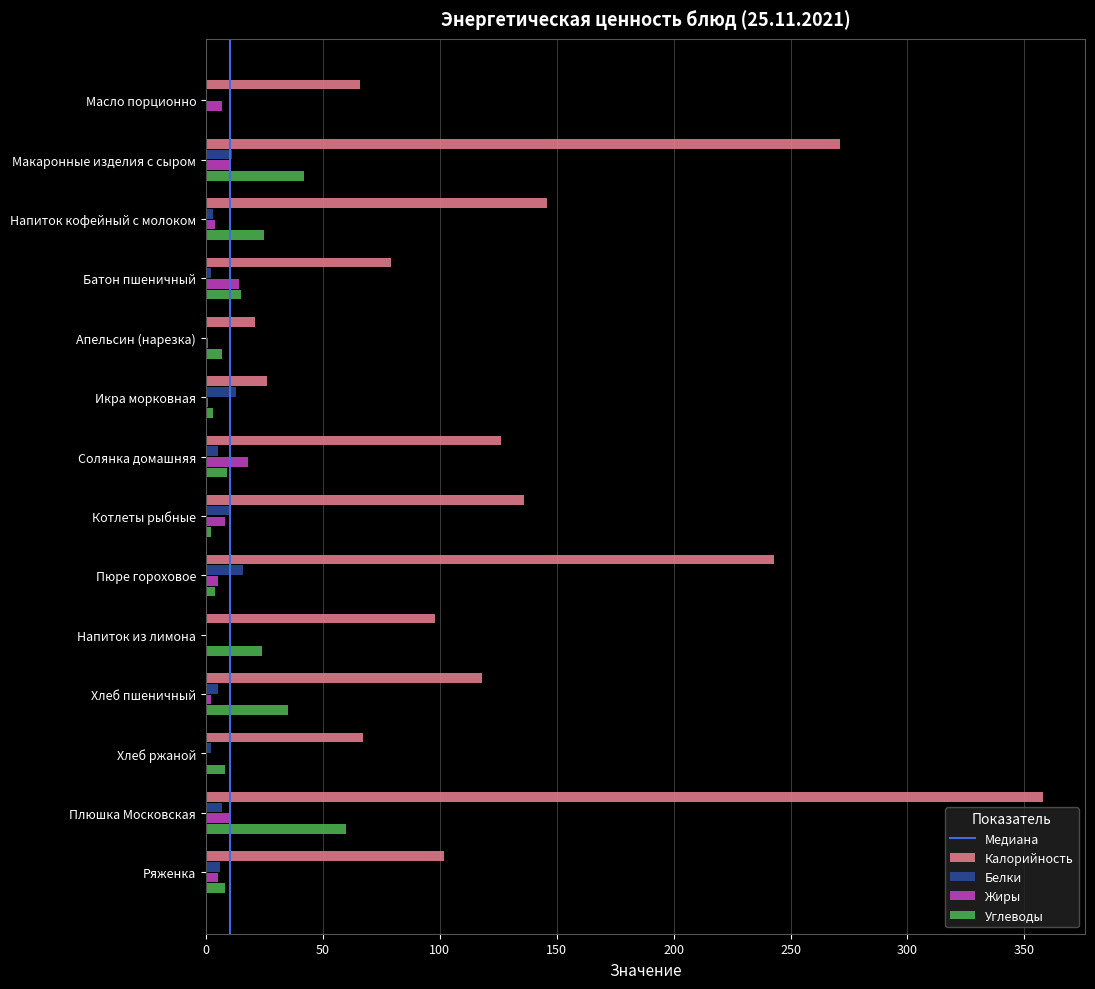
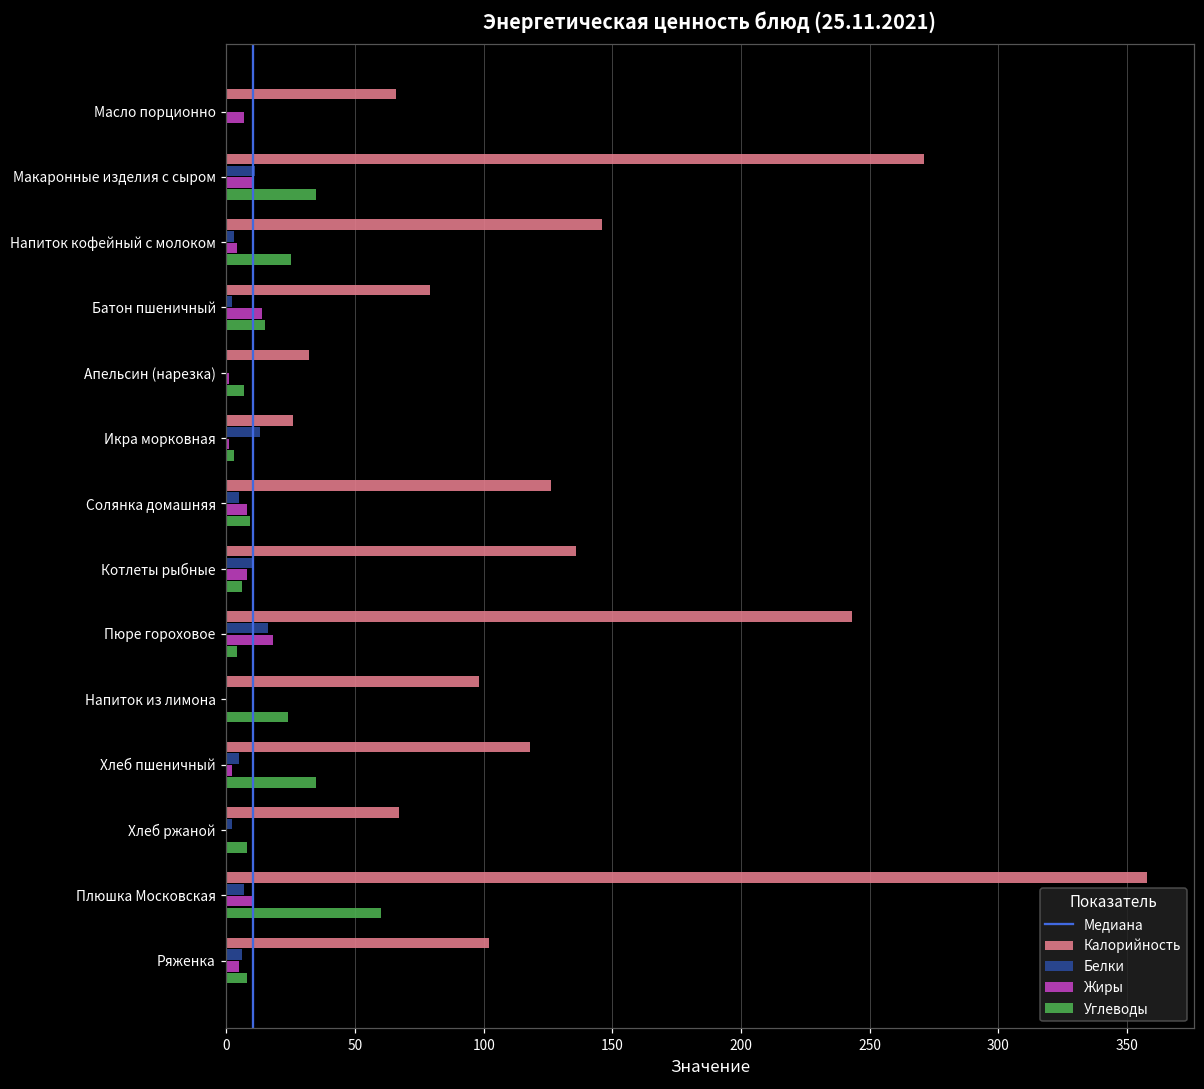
Углеводы, Макаронные изделия с сыром: 42 -> 35
Калорийность, Апельсин (нарезка): 21 -> 32
Жиры, Солянка домашняя: 18 -> 8
Углеводы, Котлеты рыбные: 2 -> 6
Жиры, Пюре гороховое: 5 -> 18
